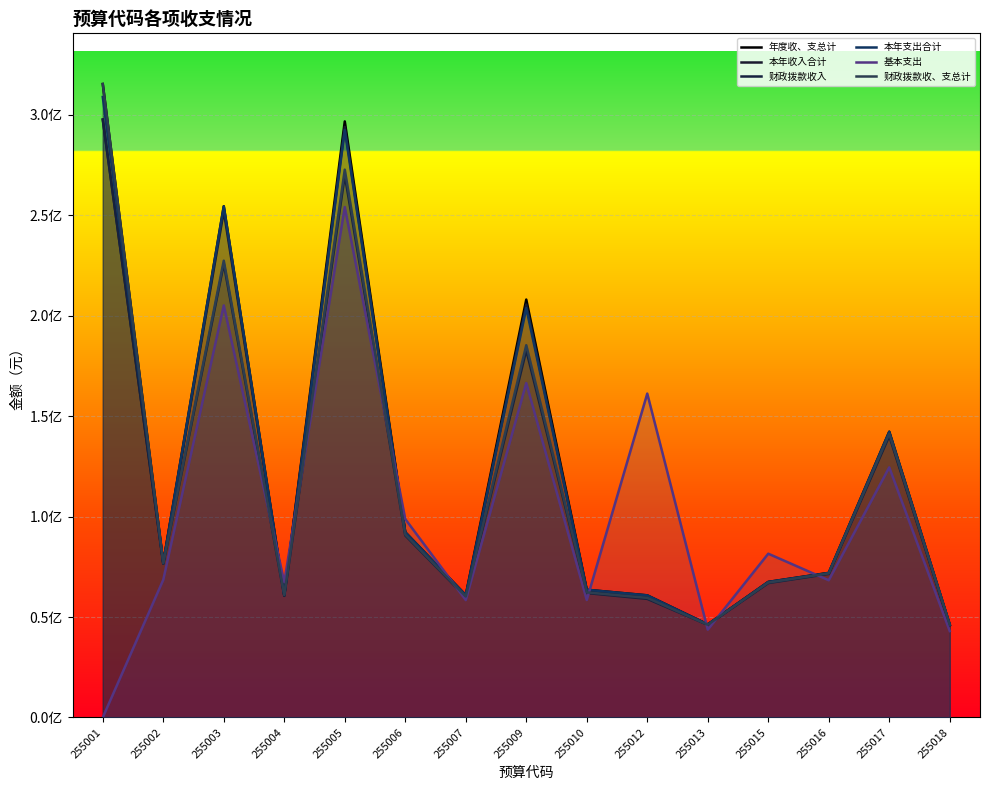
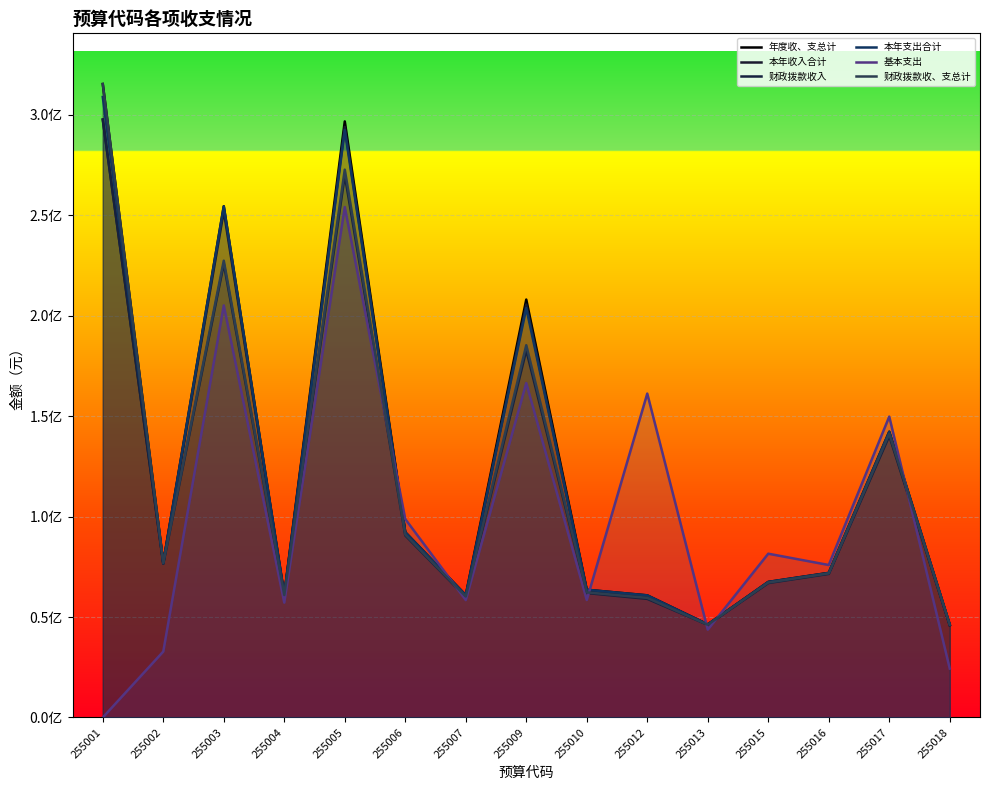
基本支出, 255002: 0.69亿 -> 0.33亿
基本支出, 255004: 0.67亿 -> 0.57亿
基本支出, 255016: 0.68亿 -> 0.76亿
基本支出, 255017: 1.24亿 -> 1.50亿
基本支出, 255018: 0.43亿 -> 0.24亿
